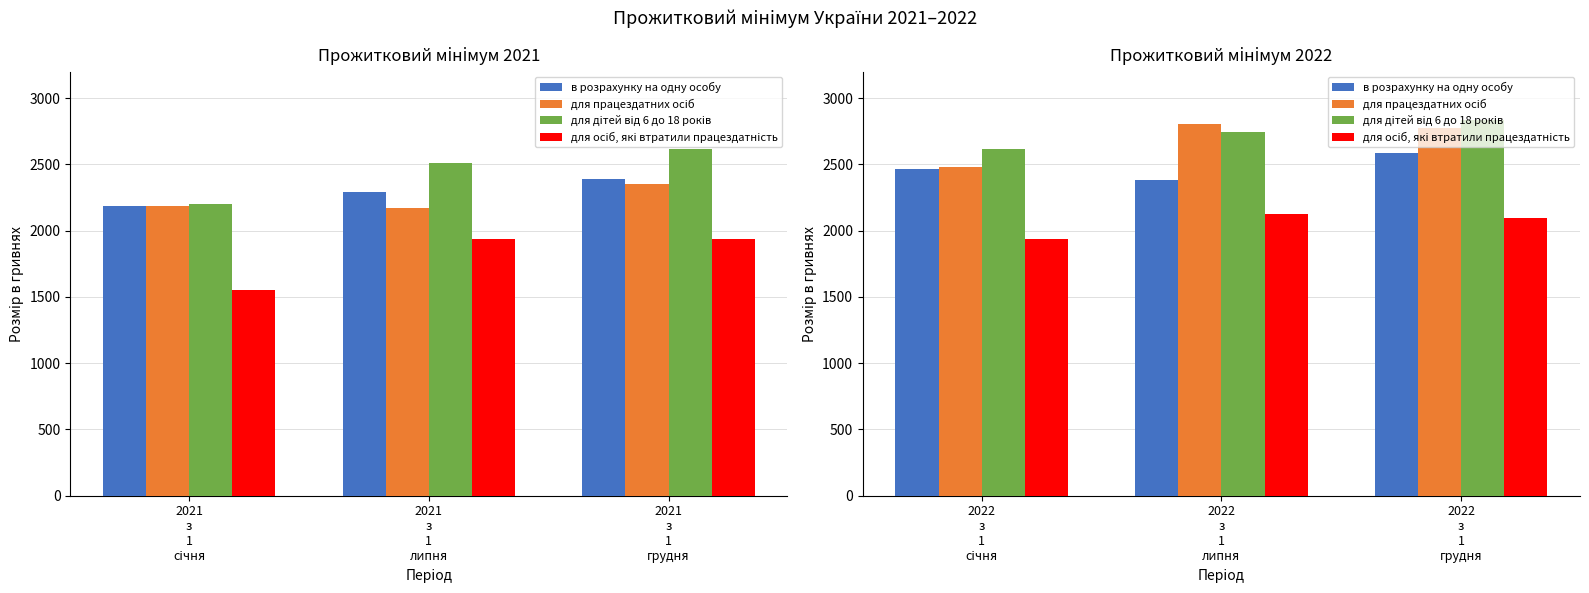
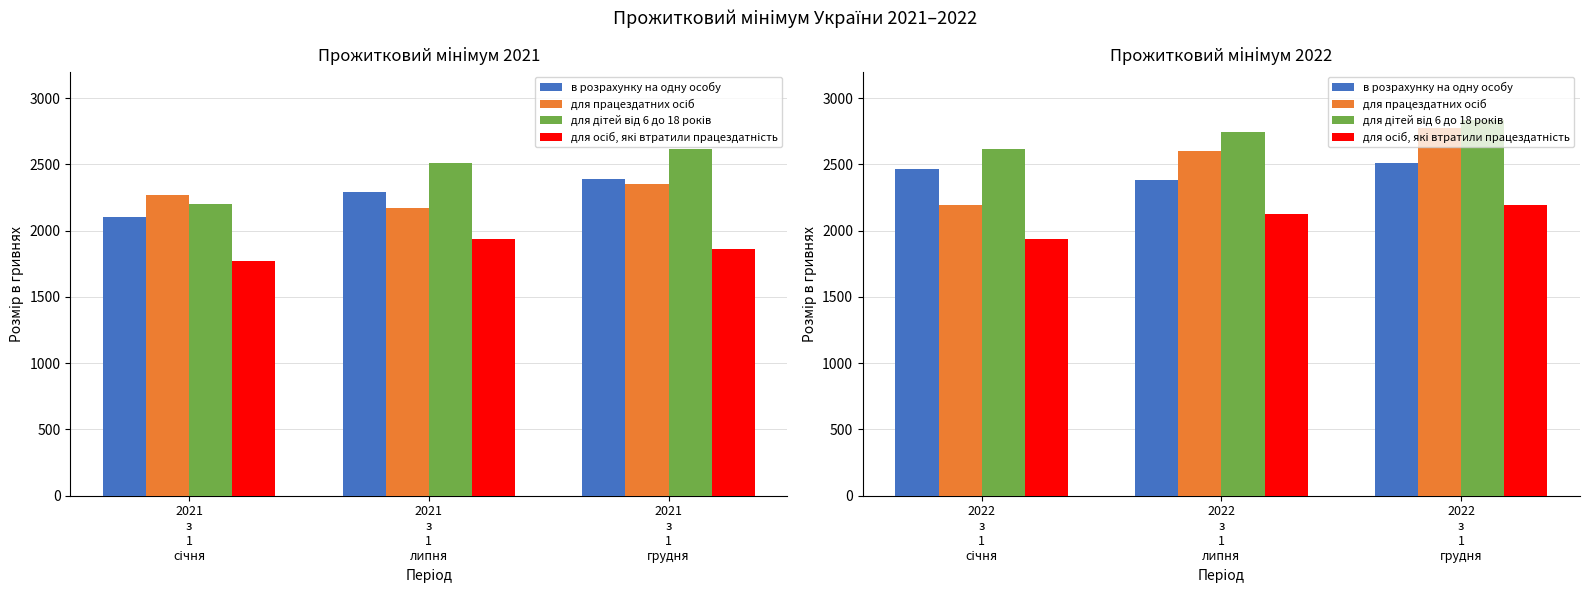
Прожитковий мінімум 2021, в розрахунку на одну особу, 2021 з 1 січня: 2190 -> 2110
Прожитковий мінімум 2021, для працездатних осіб, 2021 з 1 січня: 2190 -> 2270
Прожитковий мінімум 2021, для осіб, які втратили працездатність, 2021 з 1 січня: 1550 -> 1770
Прожитковий мінімум 2021, для осіб, які втратили працездатність, 2021 з 1 грудня: 1930 -> 1860
Прожитковий мінімум 2022, для працездатних осіб, 2022 з 1 січня: 2480 -> 2200
Прожитковий мінімум 2022, для працездатних осіб, 2022 з 1 липня: 2800 -> 2600
Прожитковий мінімум 2022, в розрахунку на одну особу, 2022 з 1 грудня: 2590 -> 2510
Прожитковий мінімум 2022, для осіб, які втратили працездатність, 2022 з 1 грудня: 2090 -> 2190
